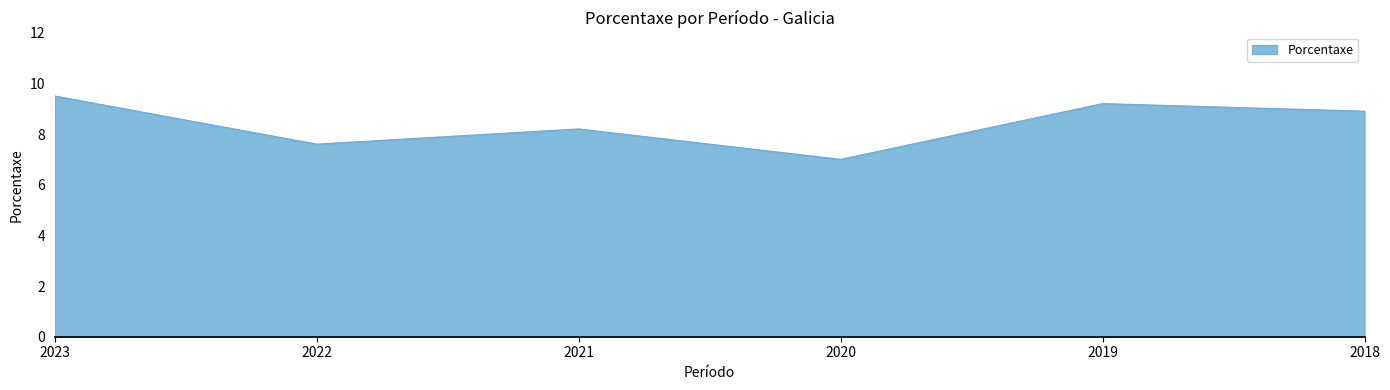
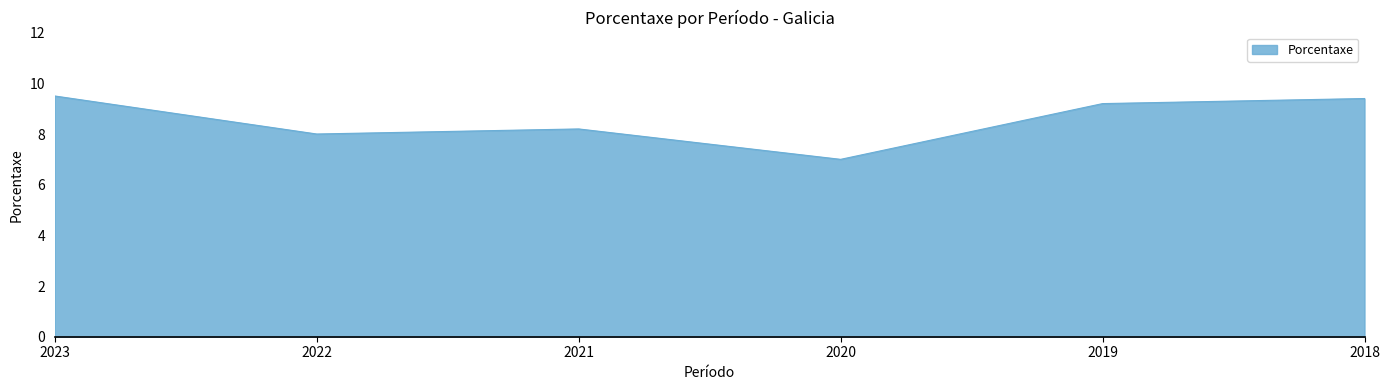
2022: 7.6 -> 8.0
2018: 8.9 -> 9.4
